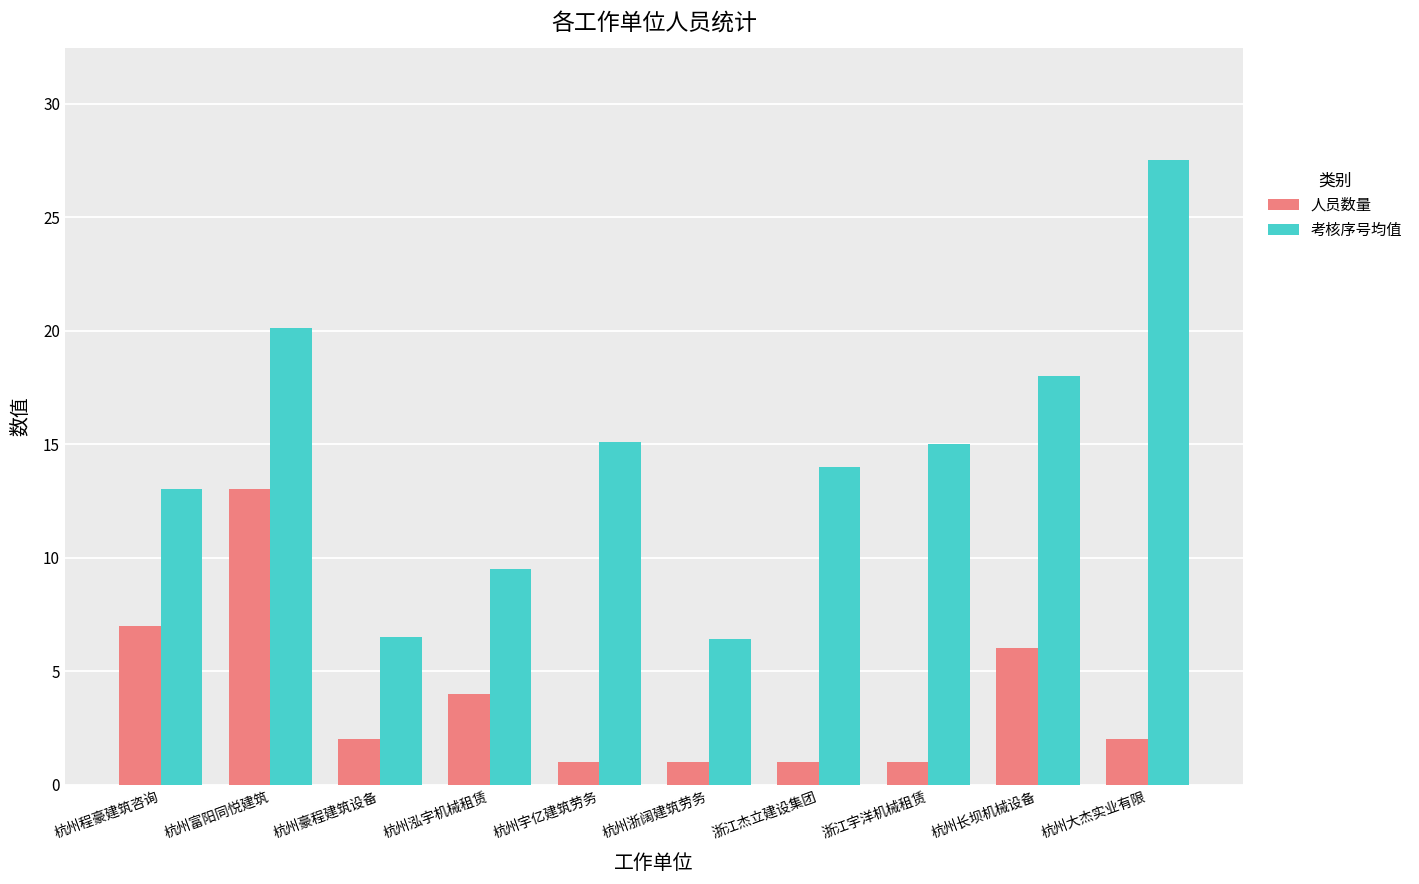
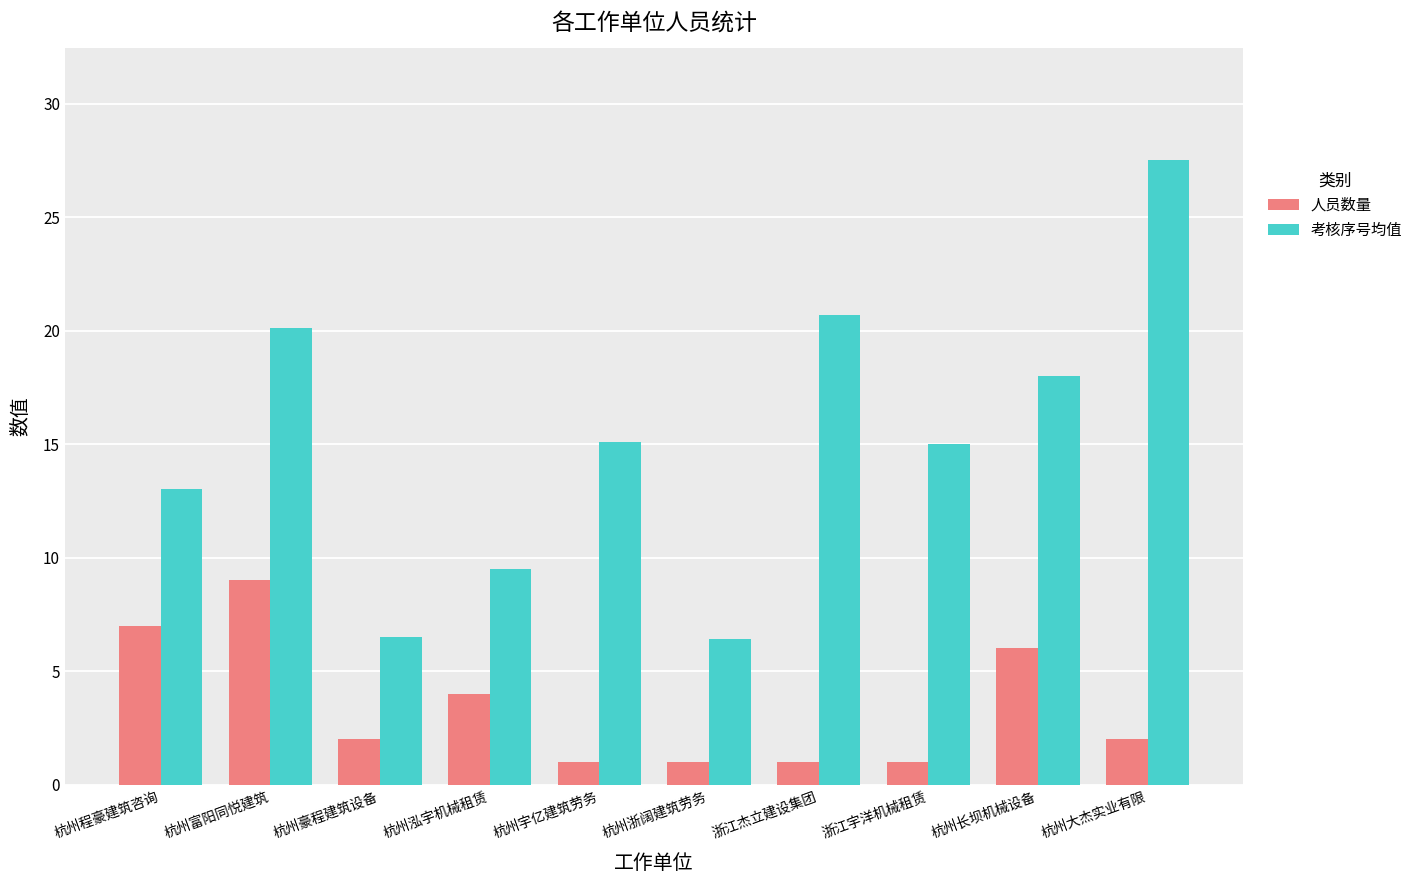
人员数量, 杭州富阳同悦建筑: 13 -> 9
考核序号均值, 浙江杰立建设集团: 14.0 -> 20.7
